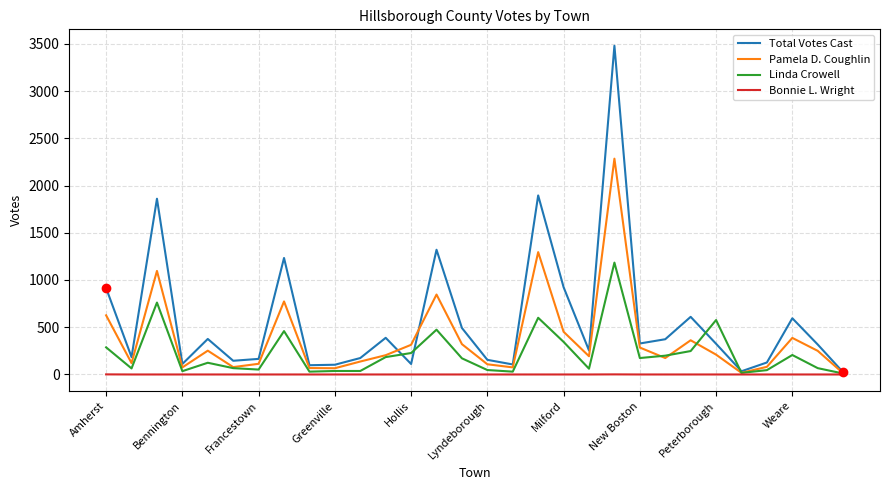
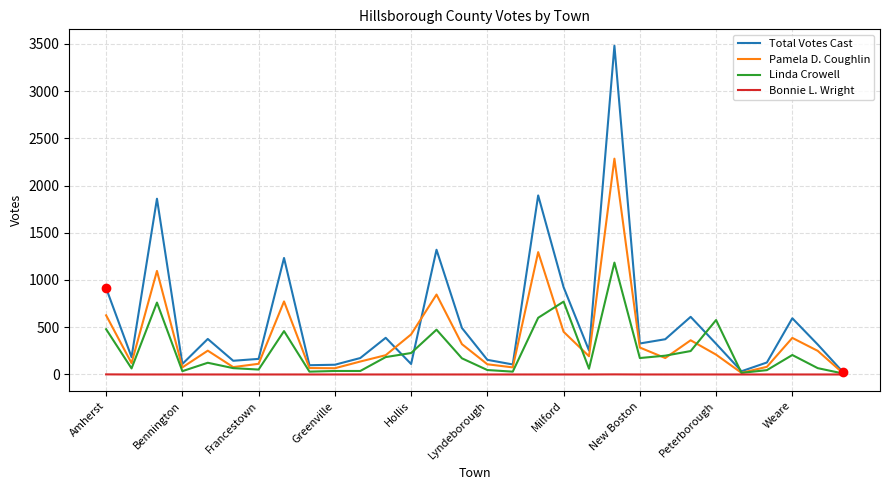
Linda Crowell, Amherst: 300 -> 500
Pamela D. Coughlin, Hollis: 300 -> 400
Linda Crowell, Milford: 300 -> 800
